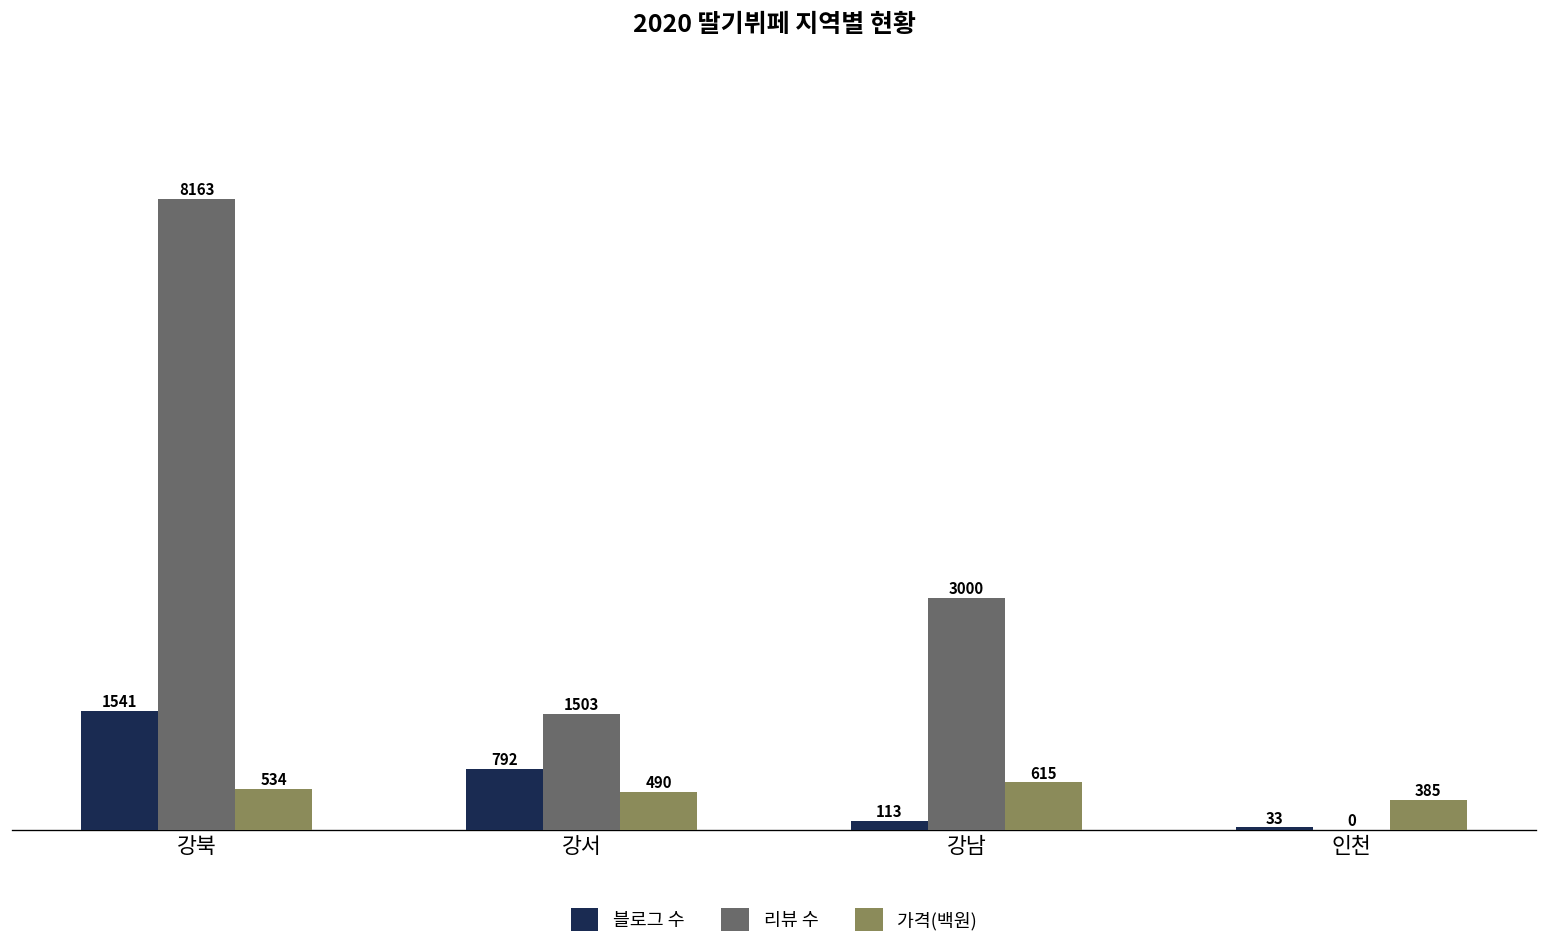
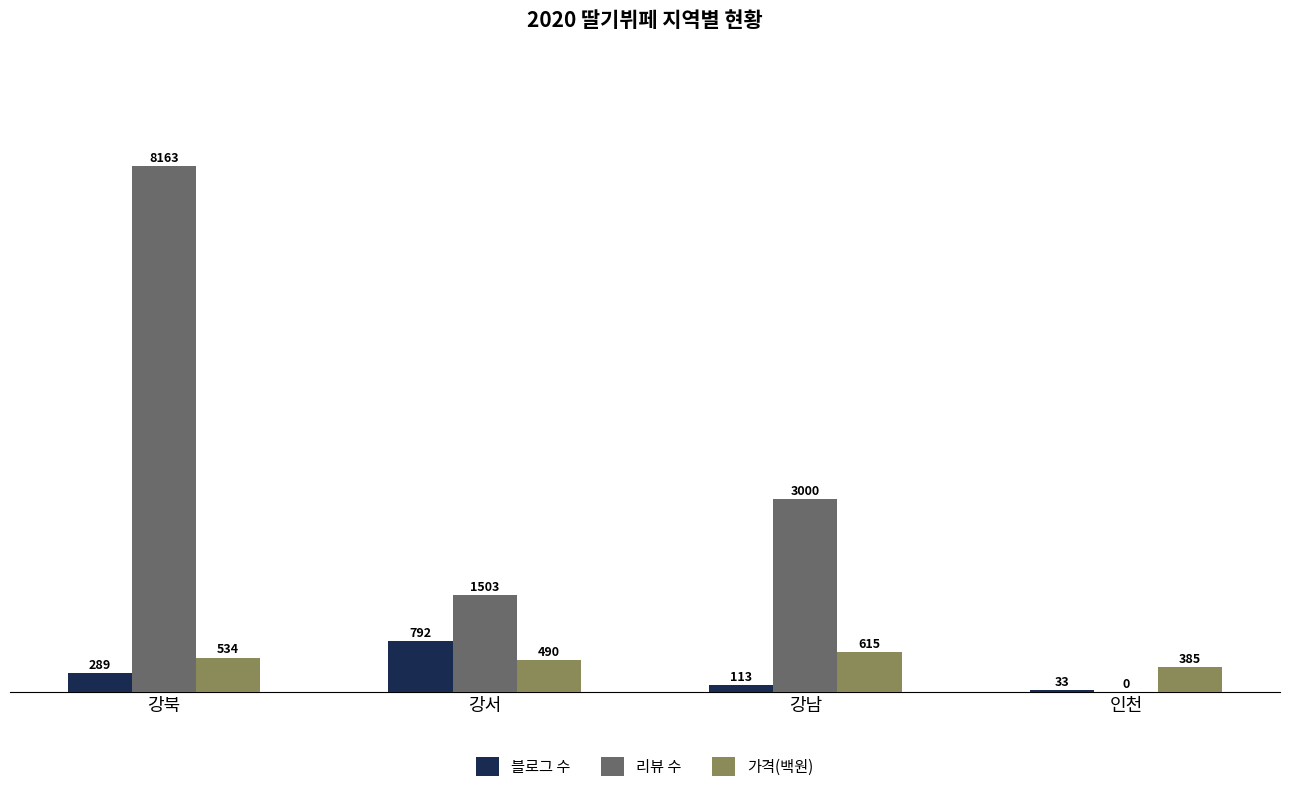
블로그 수, 강북: 1541 -> 289
